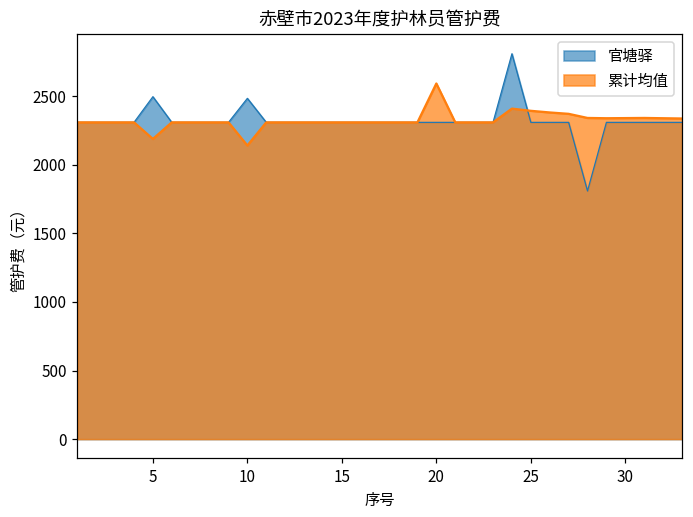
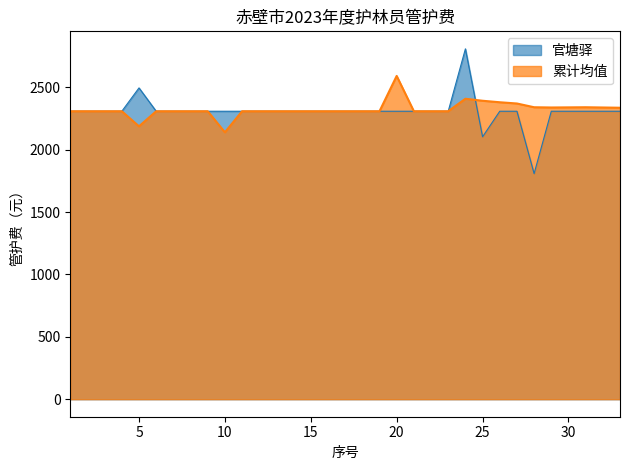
官塘驿, 10: 2480 -> 2310
官塘驿, 25: 2310 -> 2100
